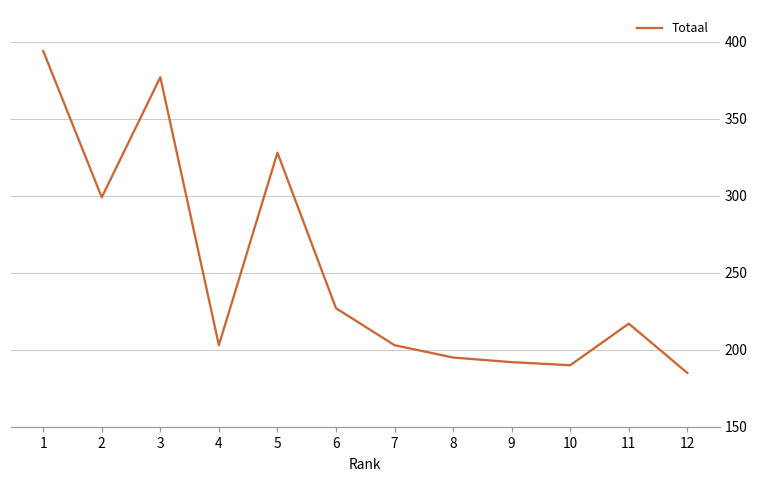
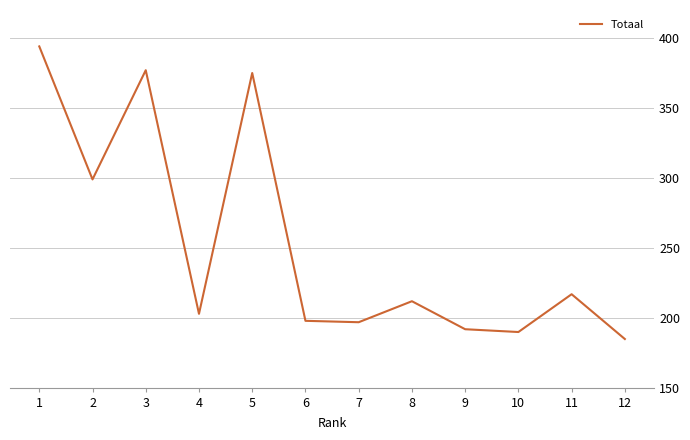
5: 328 -> 375
6: 227 -> 198
7: 203 -> 197
8: 195 -> 212
